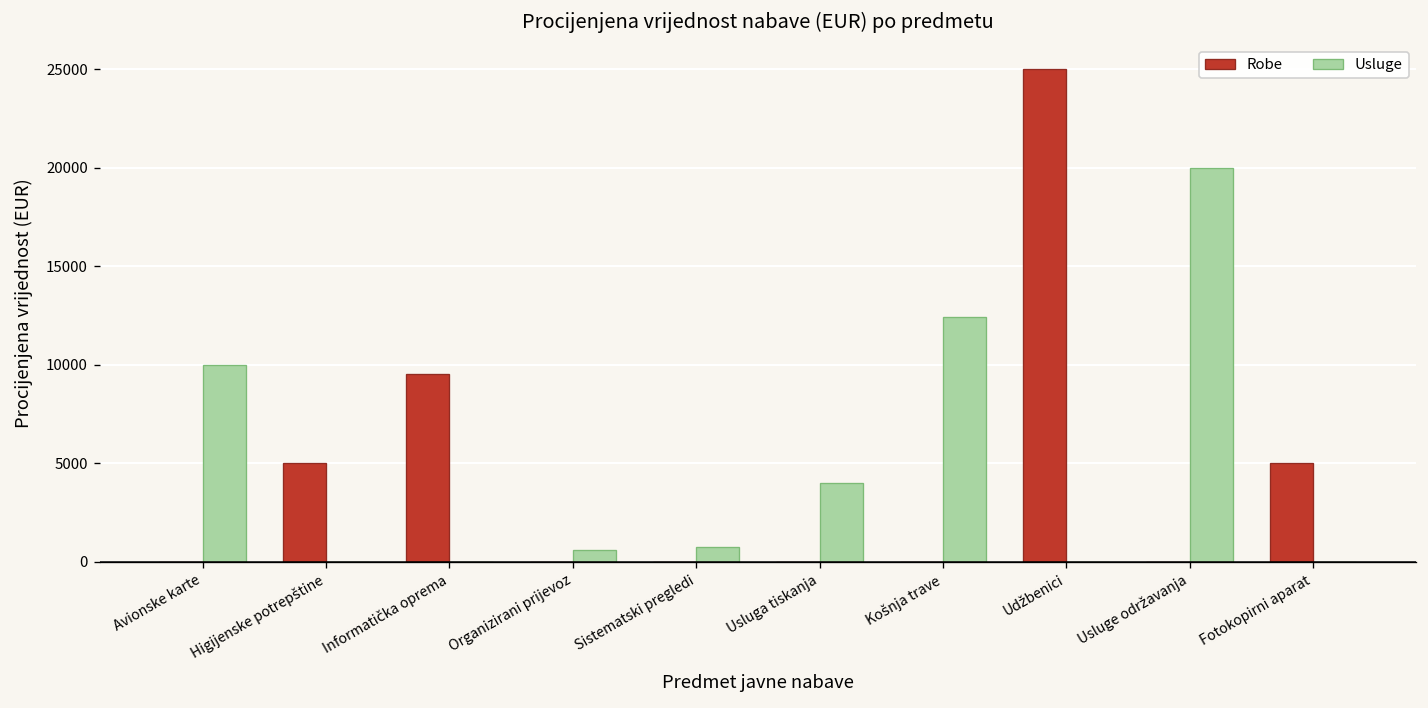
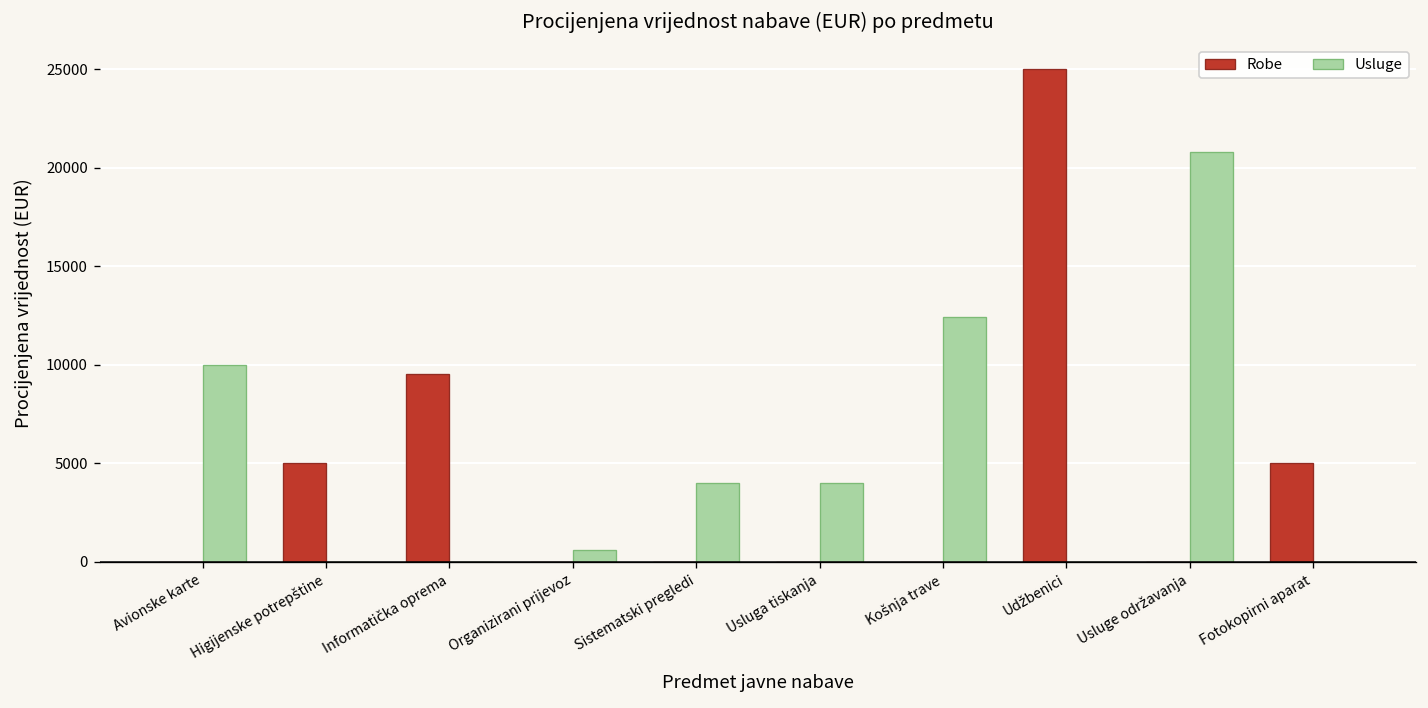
Usluge, Sistematski pregledi: 700 -> 4000
Usluge, Usluge održavanja: 20000 -> 20800
